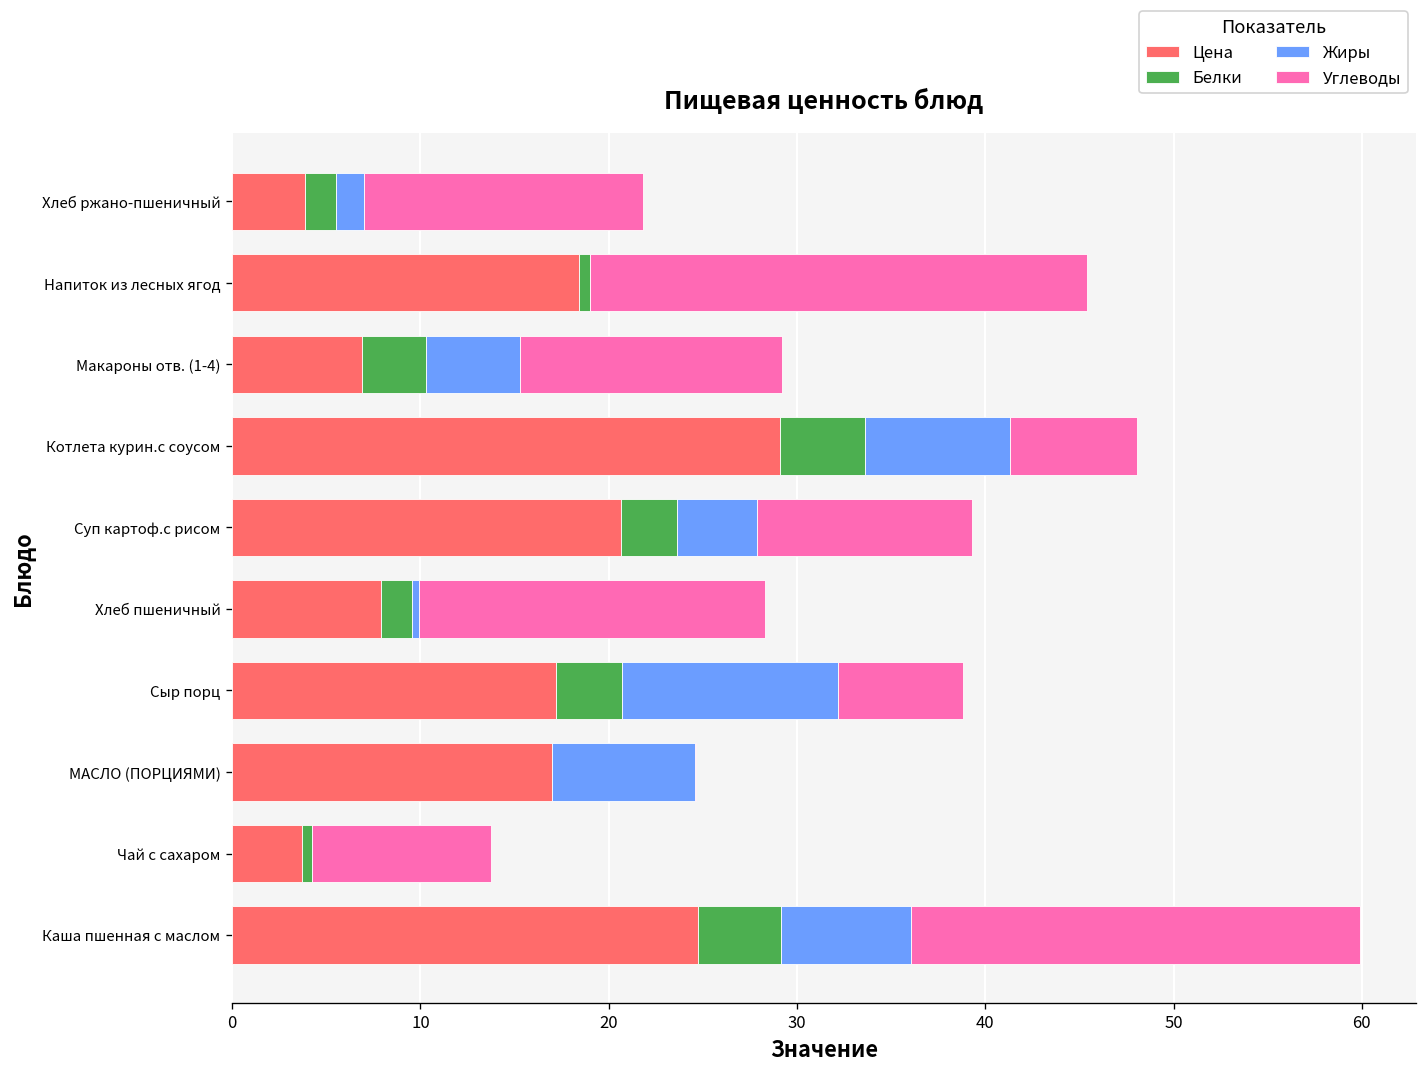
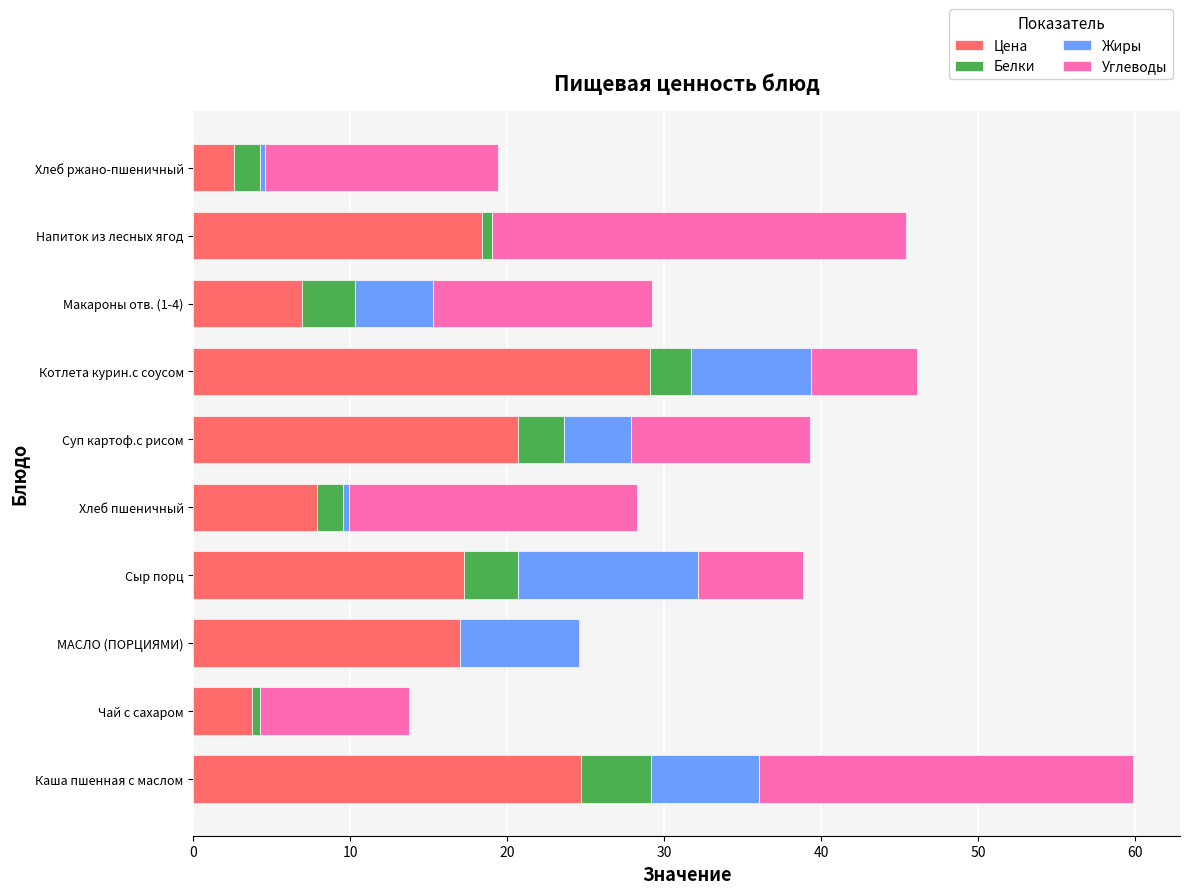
Цена, Хлеб ржано-пшеничный: 3.9 -> 2.6
Жиры, Хлеб ржано-пшеничный: 1.5 -> 0.3
Белки, Котлета курин.с соусом: 4.5 -> 2.6
